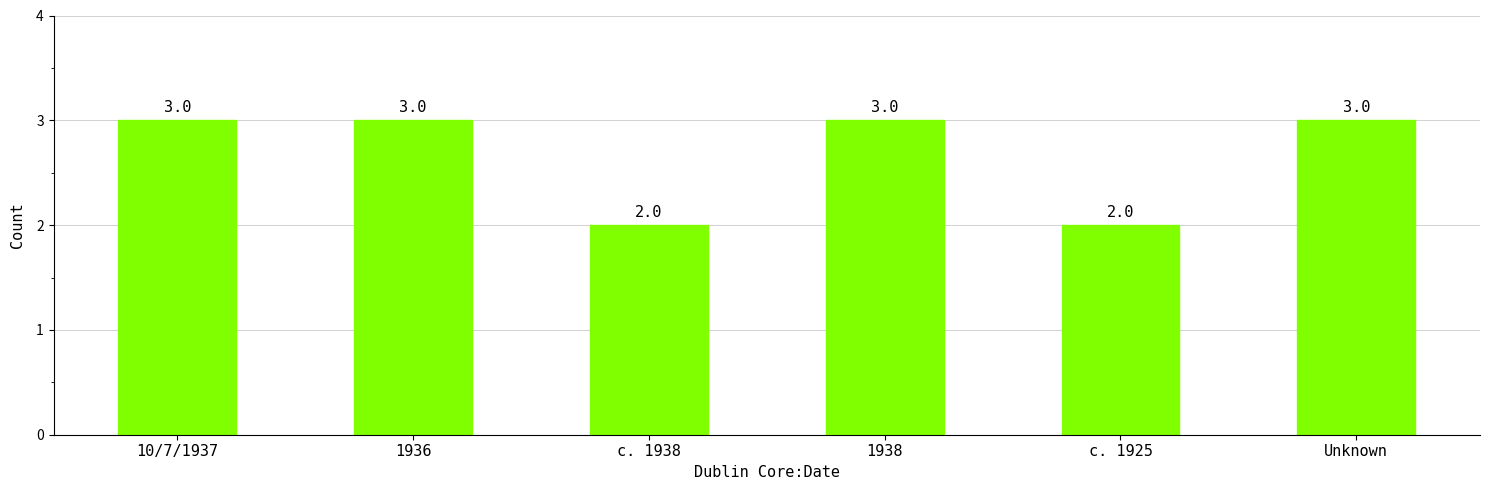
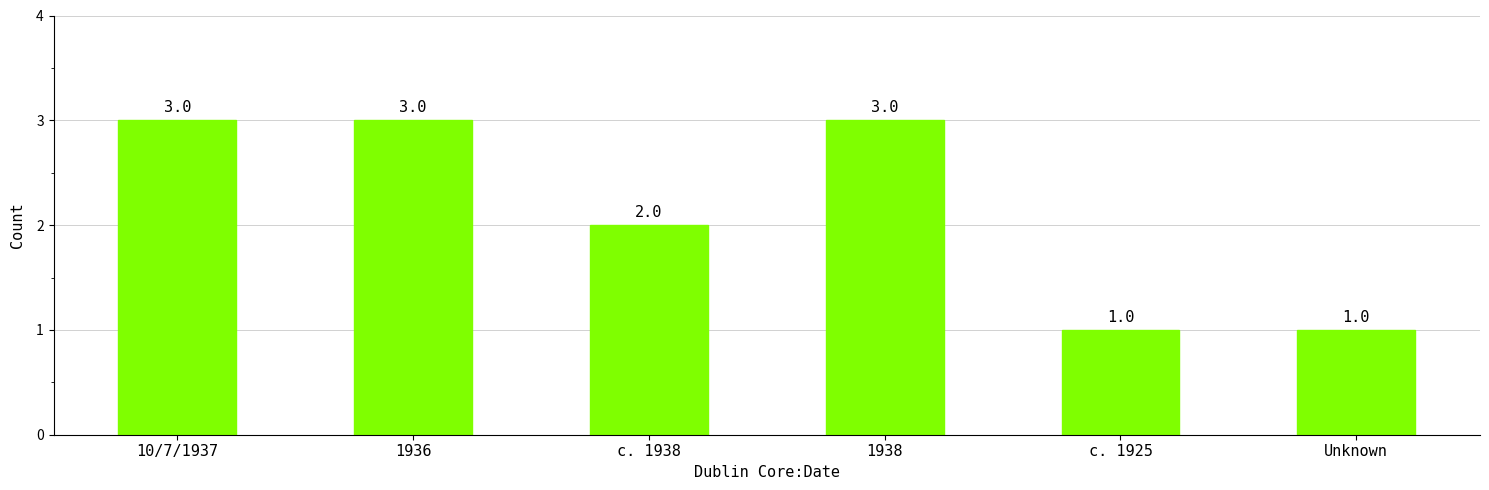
c. 1925: 2.0 -> 1.0
Unknown: 3.0 -> 1.0
